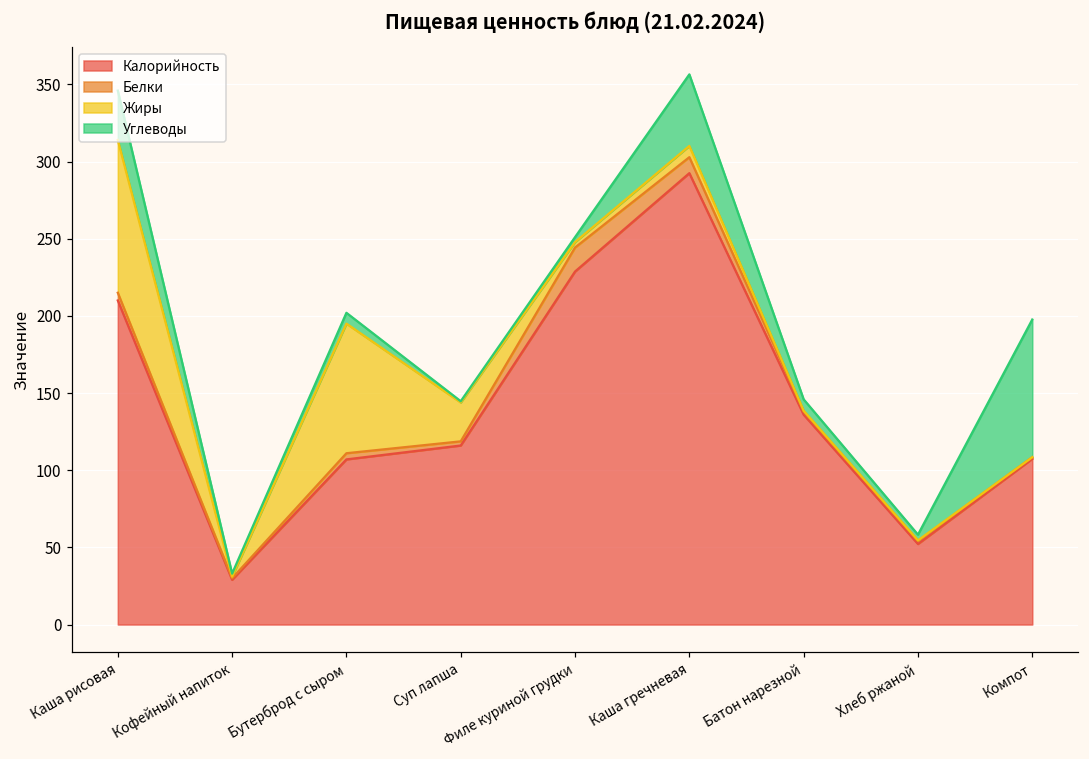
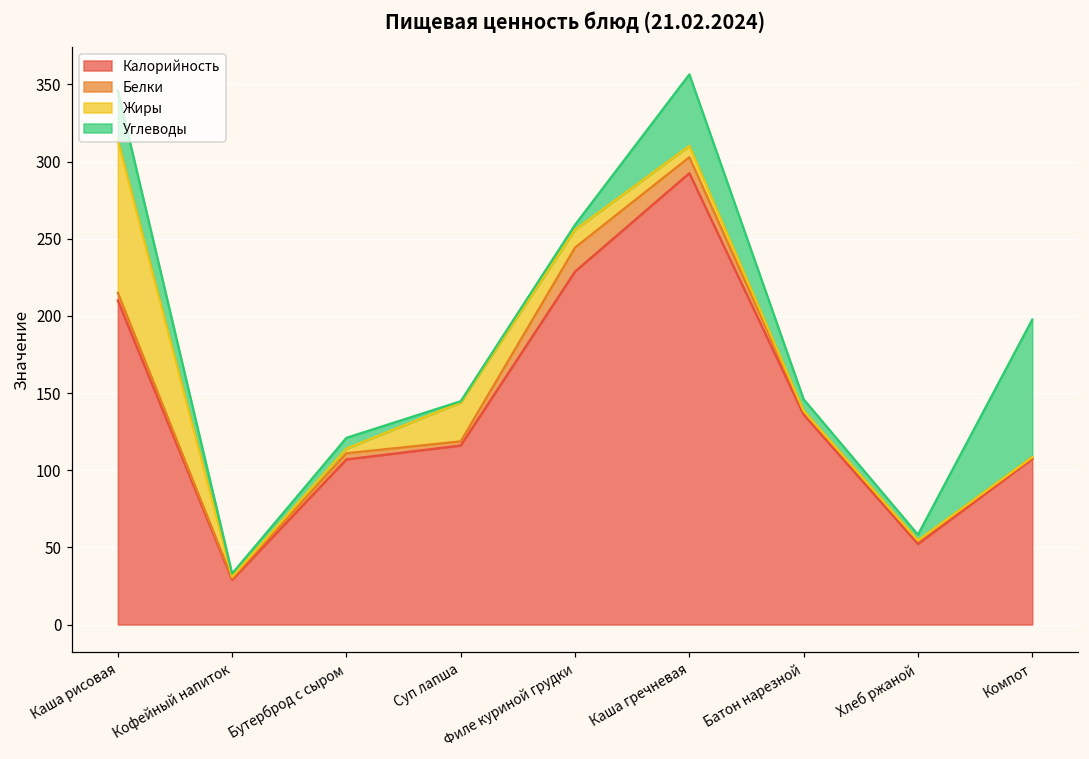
Жиры, Бутерброд с сыром: 84 -> 3
Жиры, Филе куриной грудки: 4 -> 12
